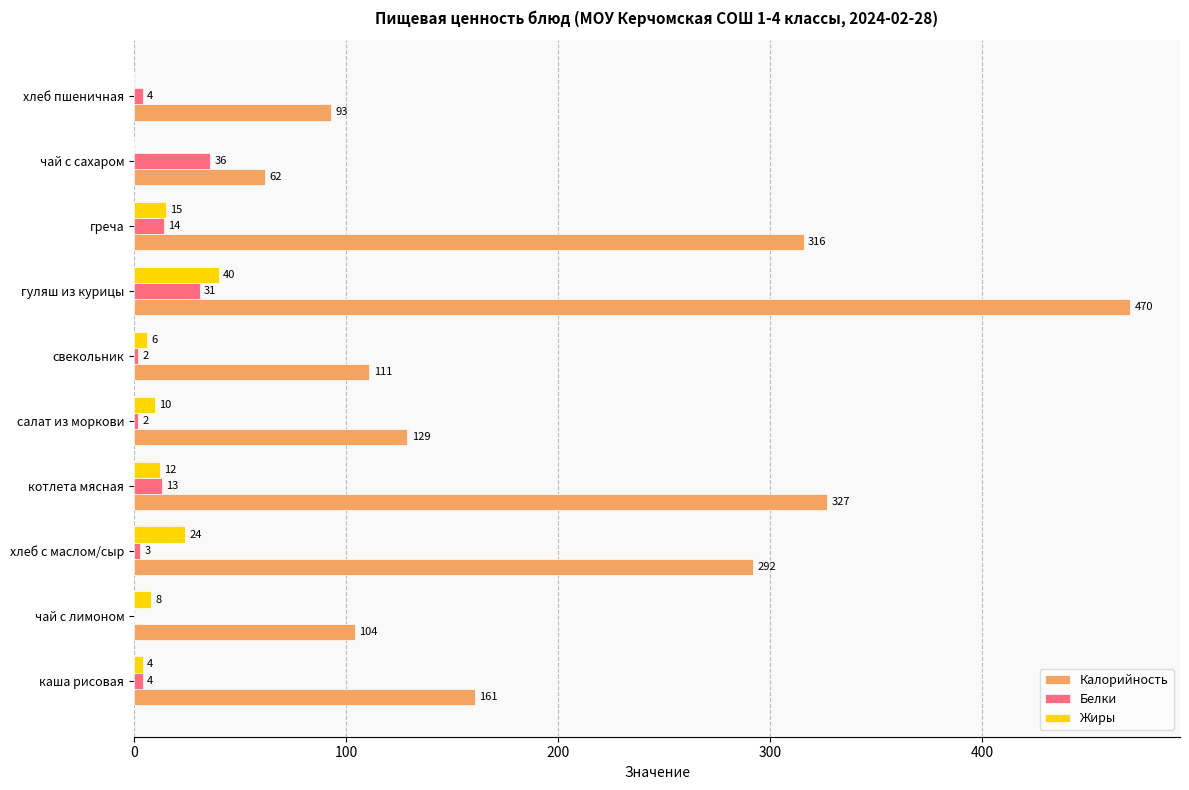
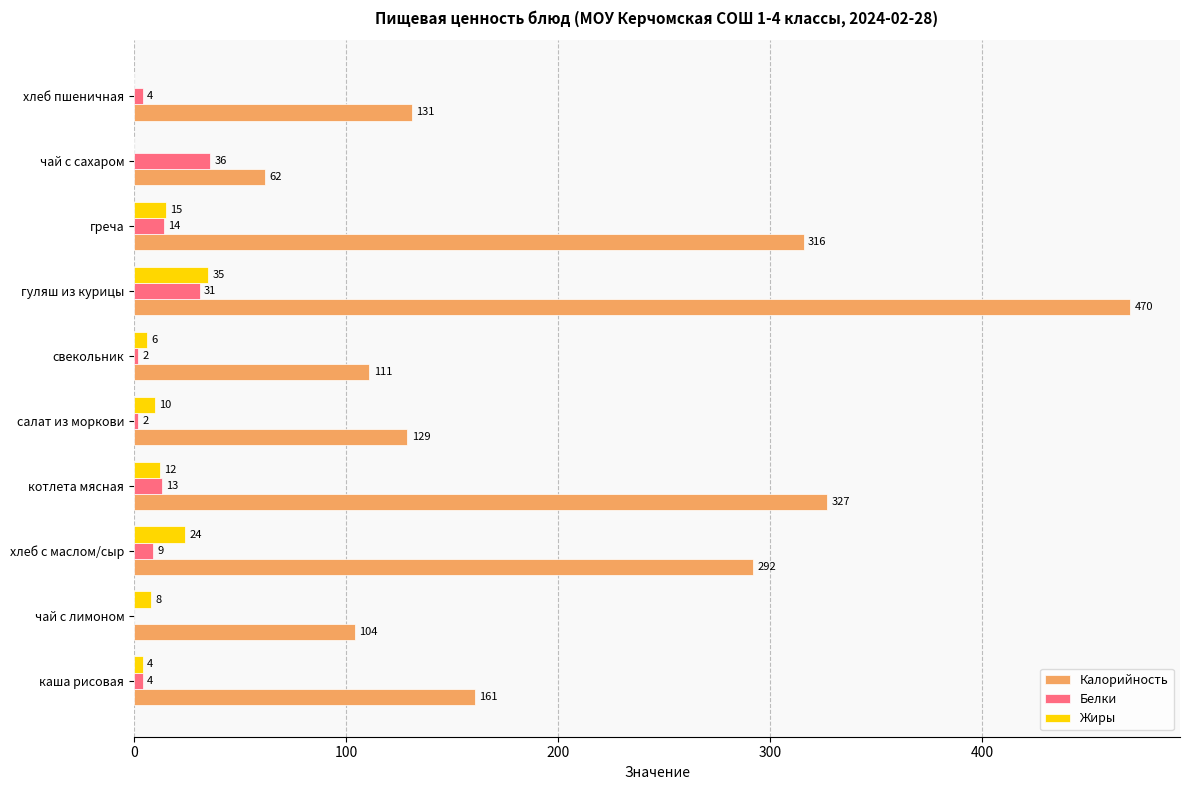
Калорийность, хлеб пшеничная: 93 -> 131
Жиры, гуляш из курицы: 40 -> 35
Белки, хлеб с маслом/сыр: 3 -> 9
